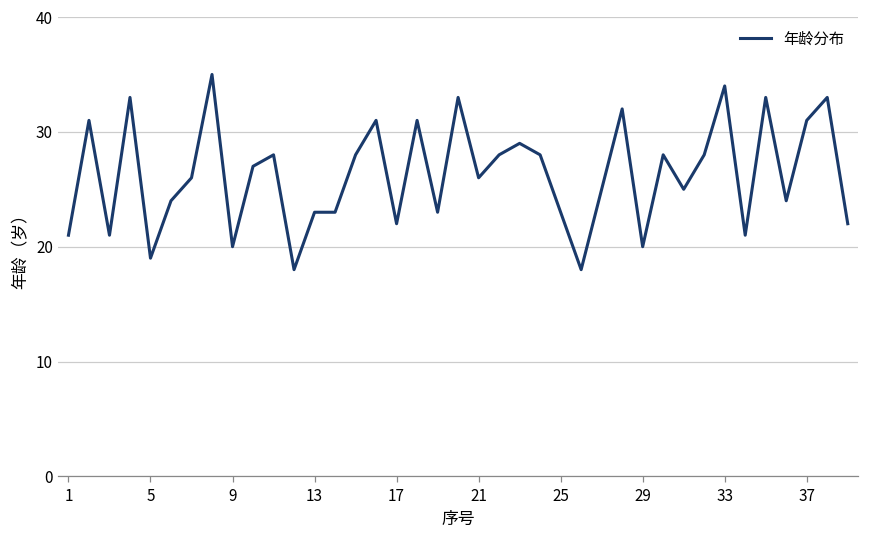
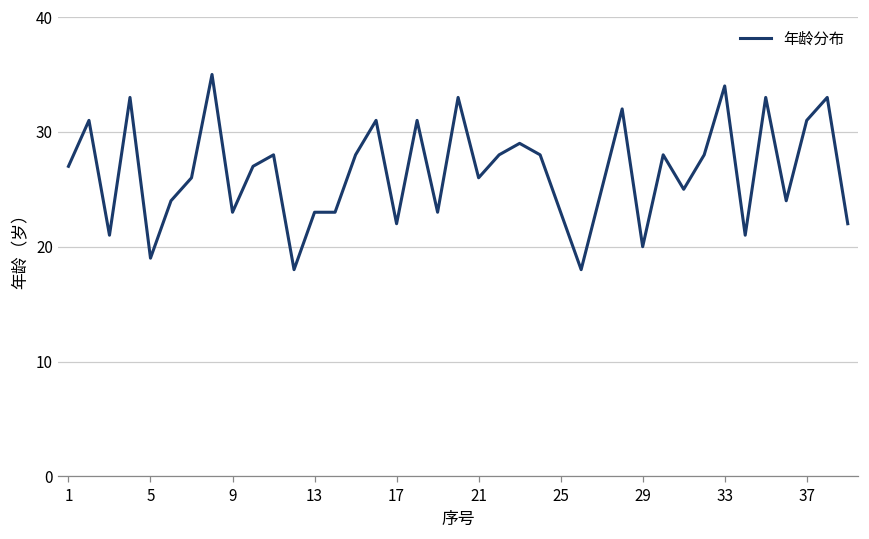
1: 21 -> 27
9: 20 -> 23
